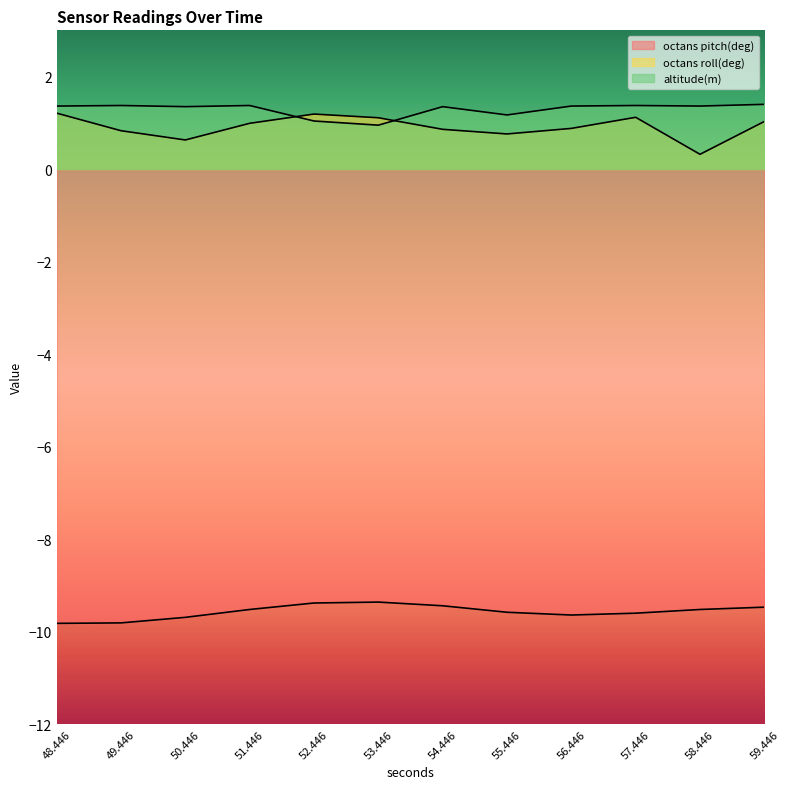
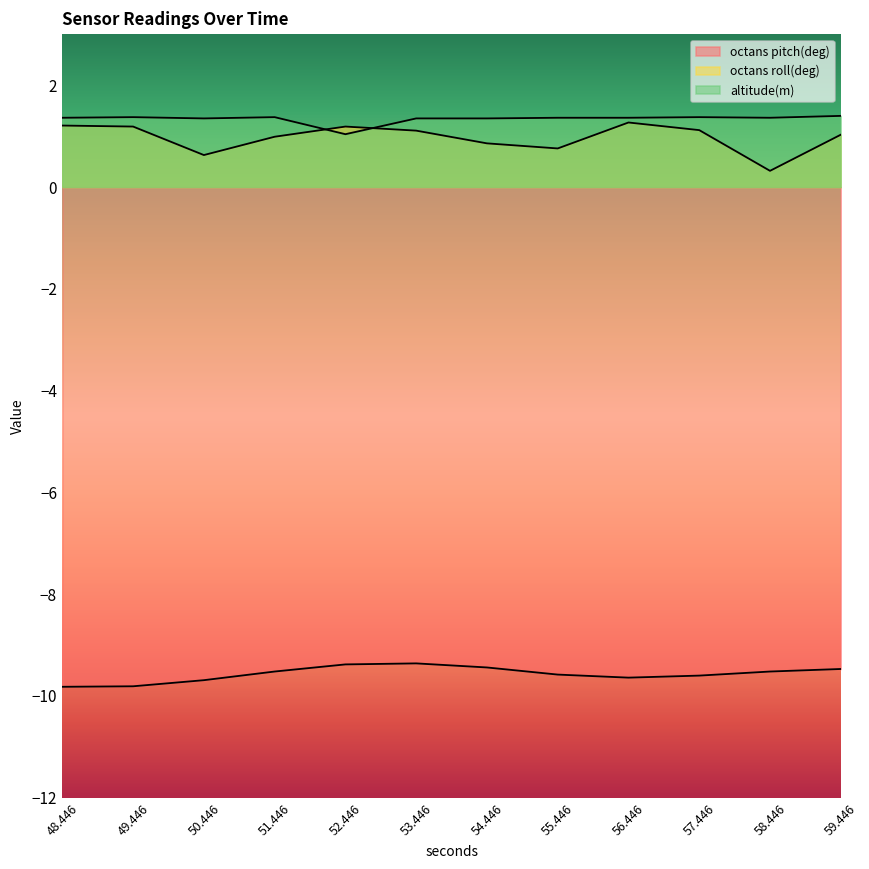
octans roll(deg), 49.446: 0.8 -> 1.2
altitude(m), 53.446: 1.0 -> 1.4
altitude(m), 55.446: 1.2 -> 1.4
octans roll(deg), 56.446: 0.9 -> 1.3
